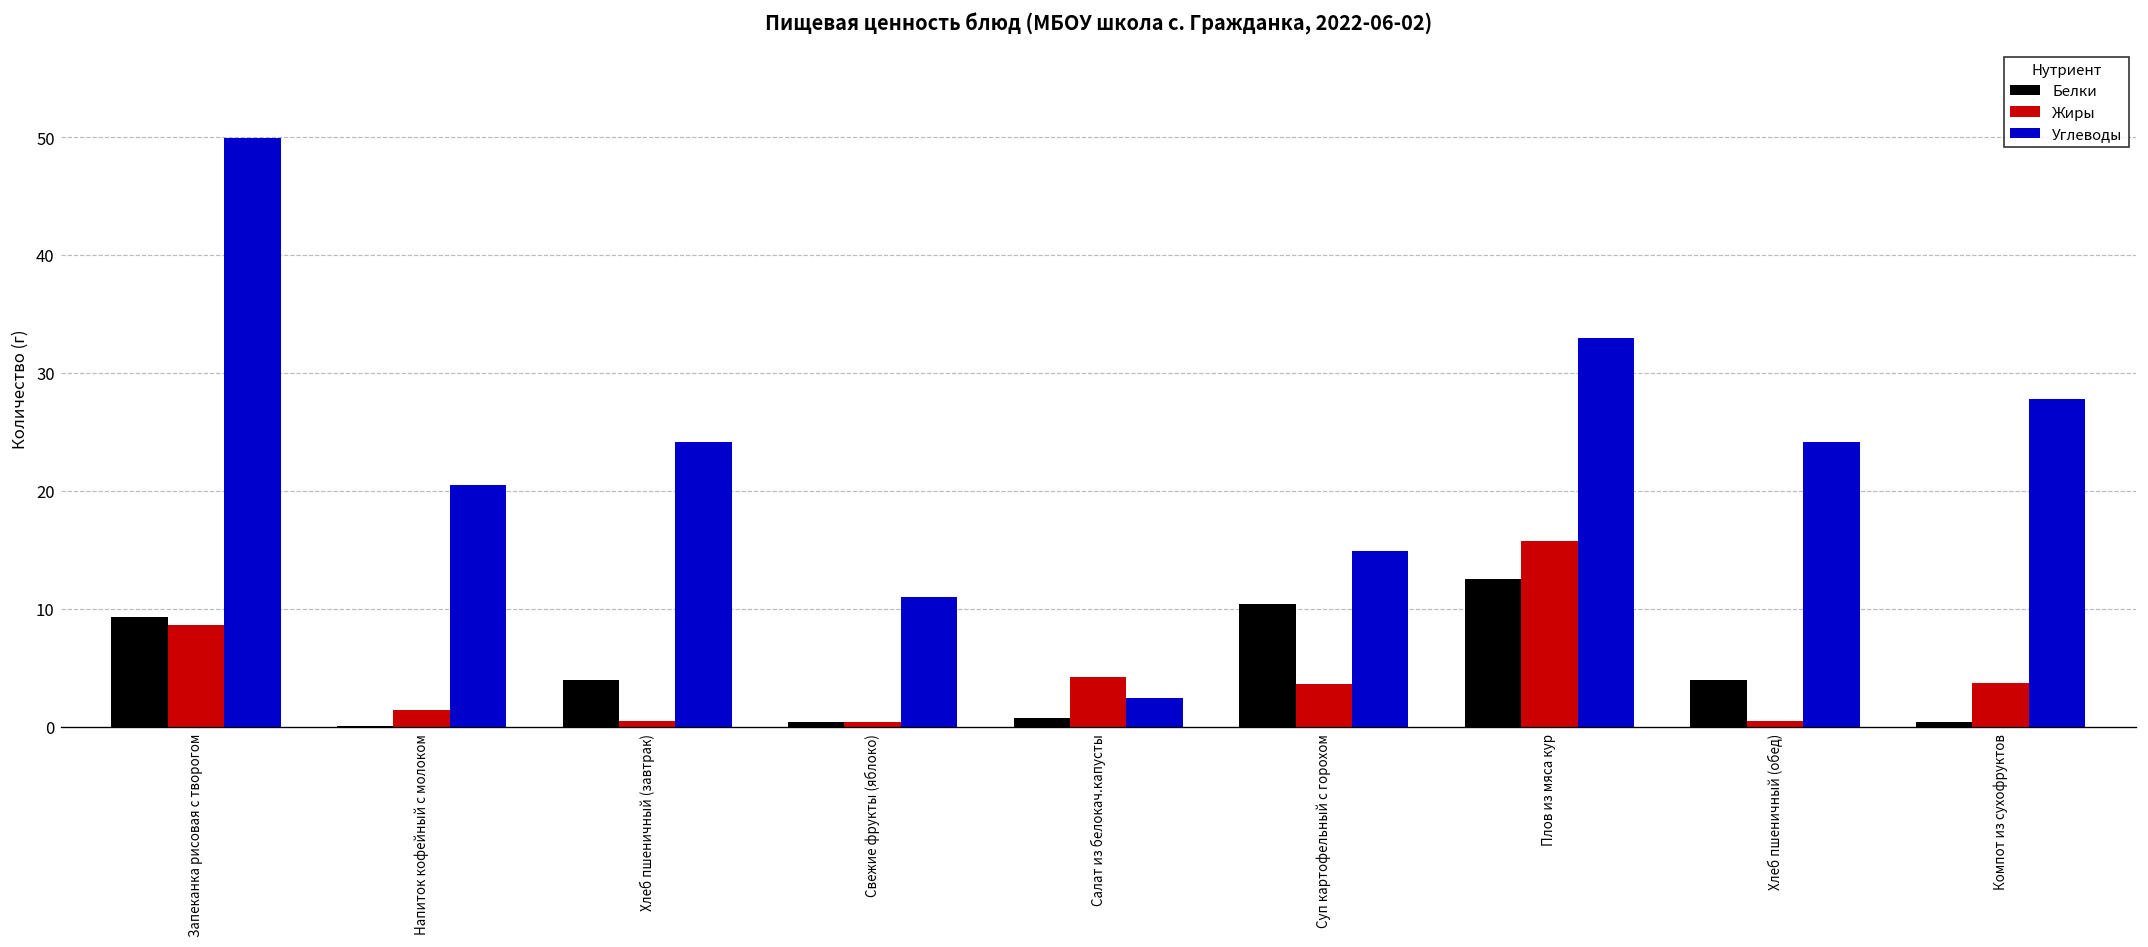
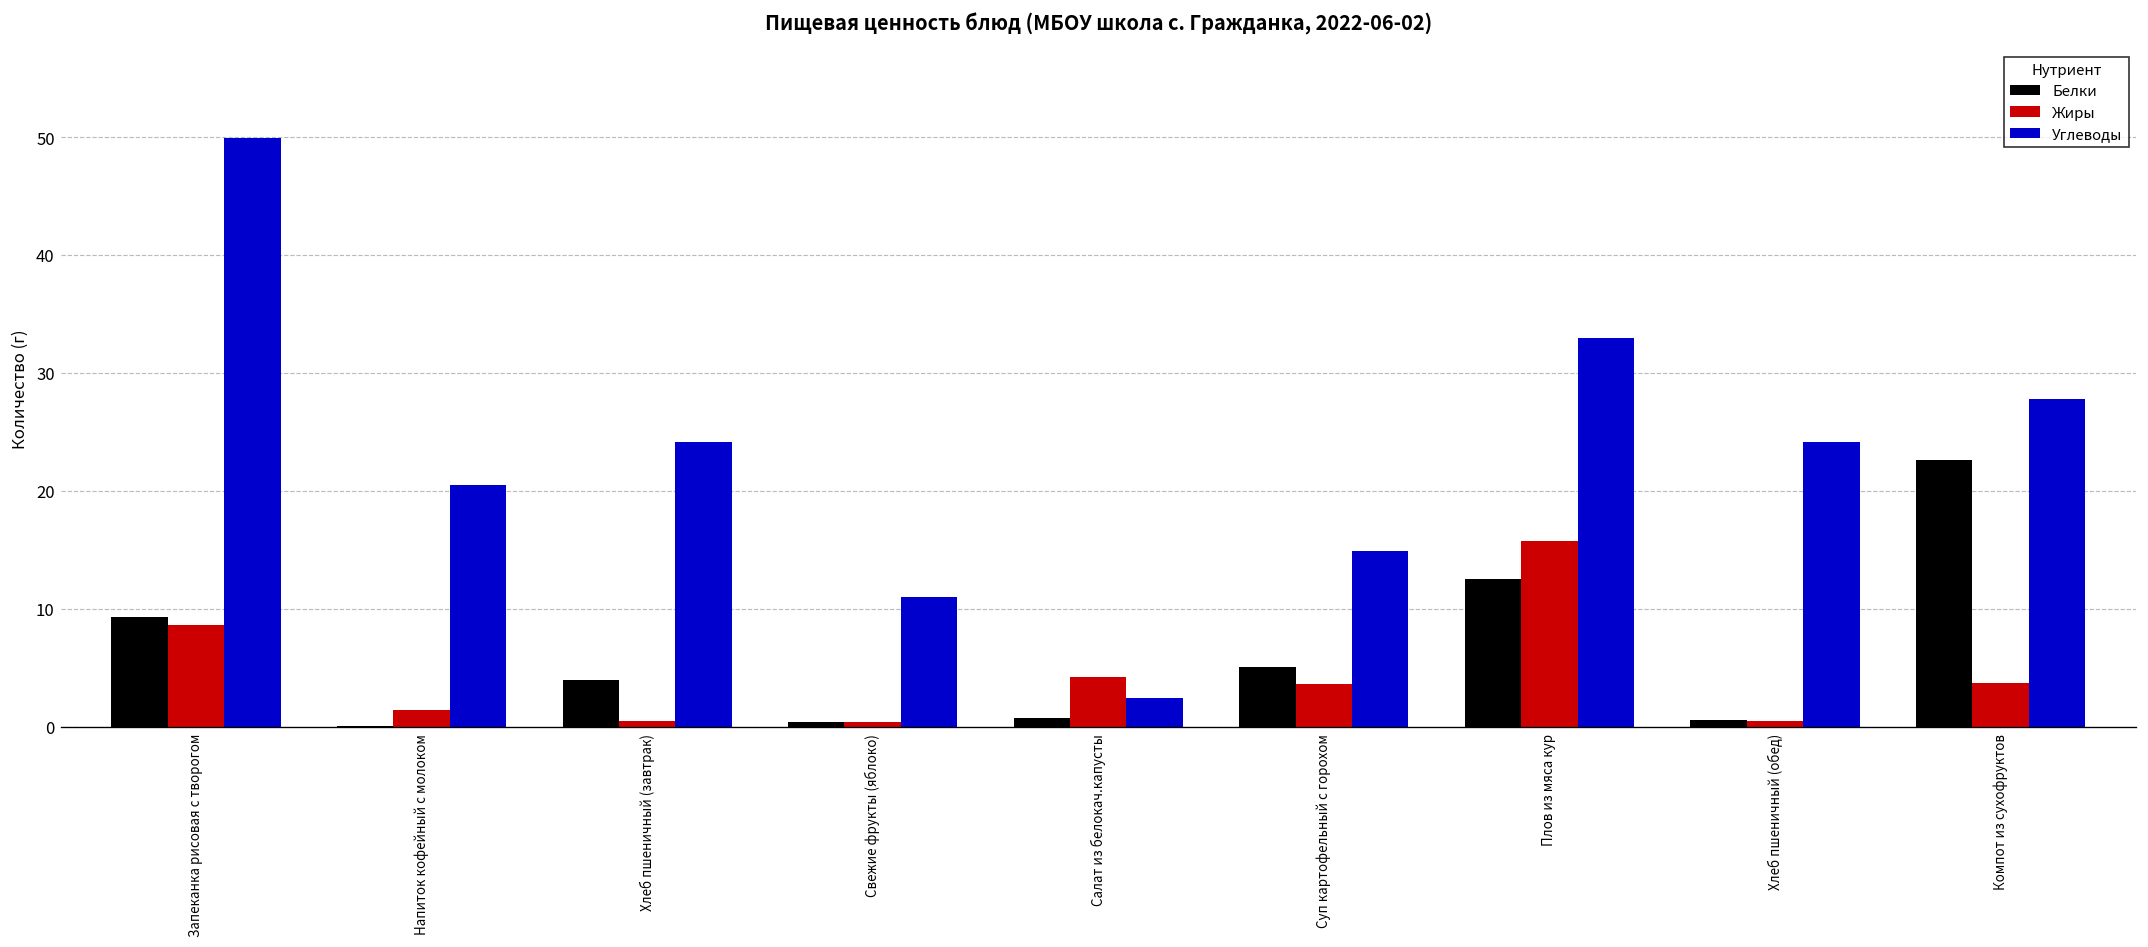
Белки, Суп картофельный с горохом: 10 -> 5
Белки, Хлеб пшеничный (обед): 4 -> 1
Белки, Компот из сухофруктов: 0 -> 23
